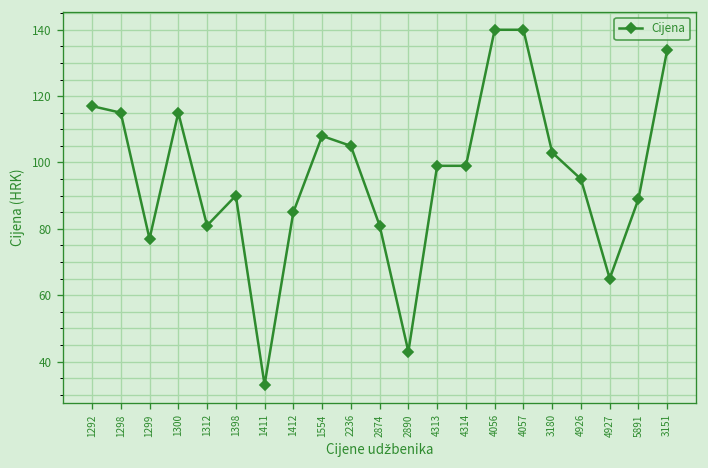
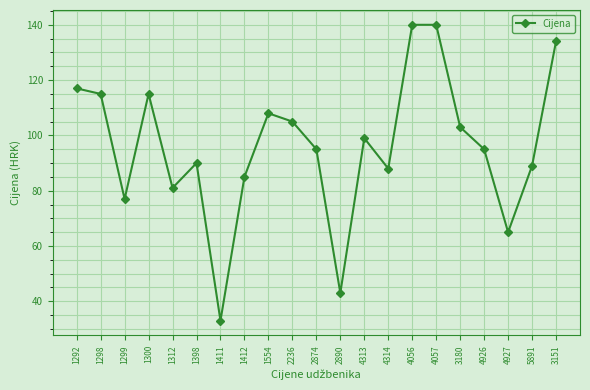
2874: 81 -> 95
4314: 99 -> 88
